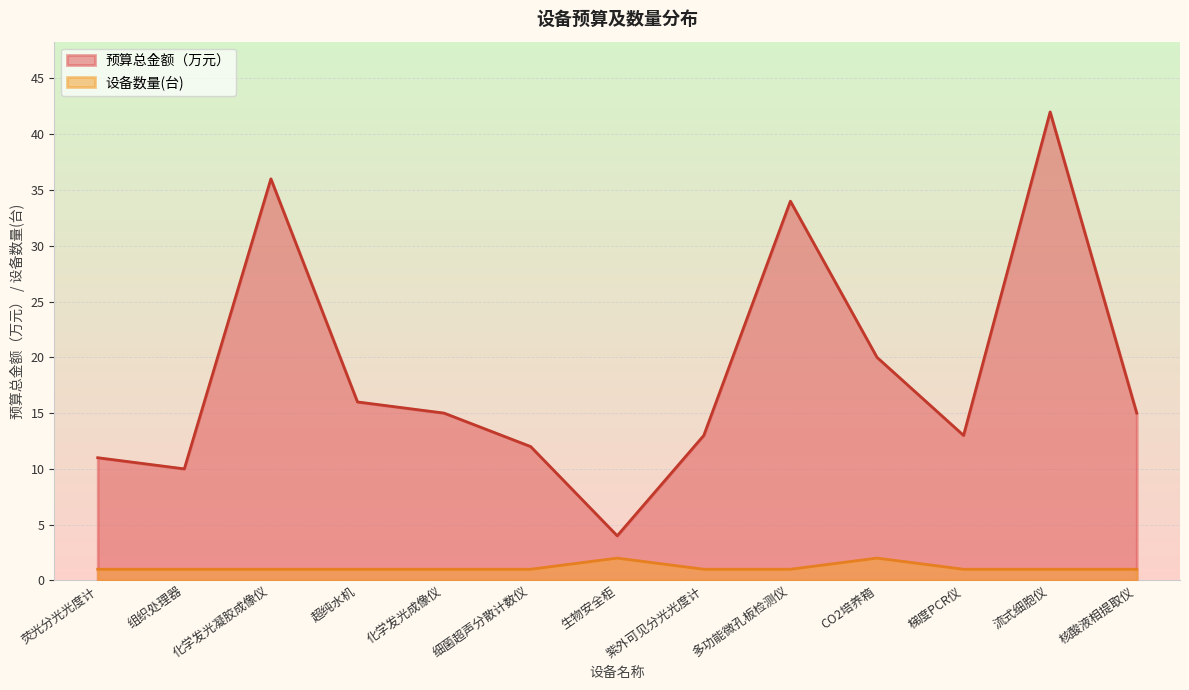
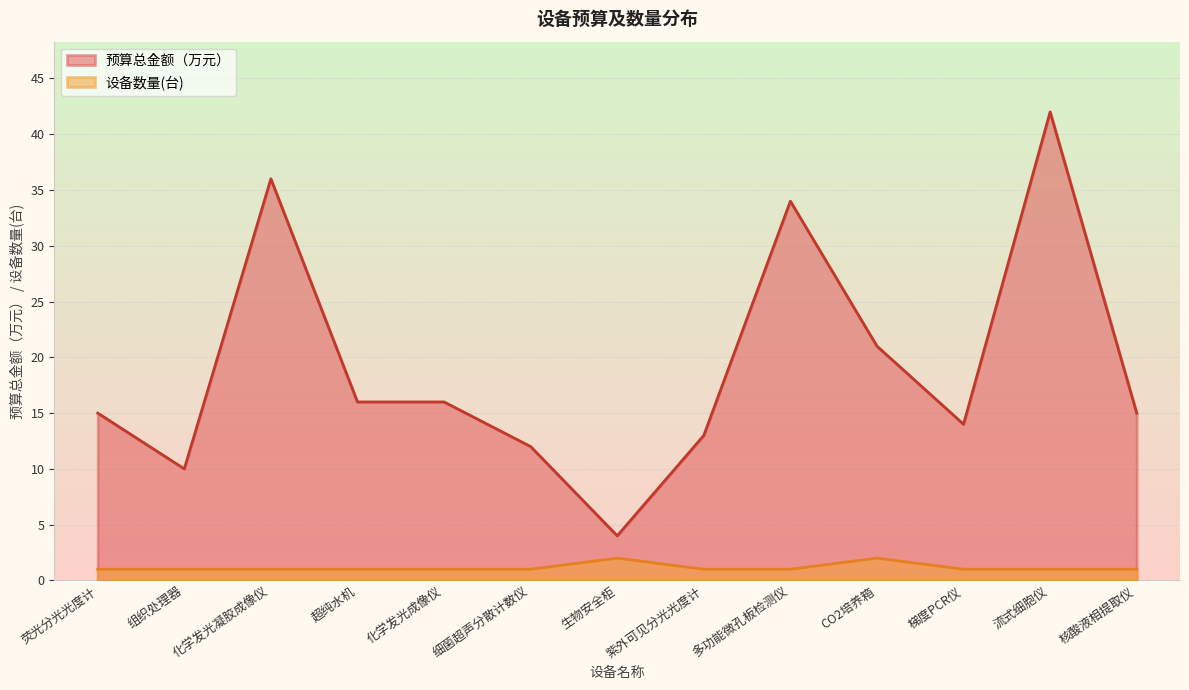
预算总金额（万元）, 荧光分光光度计: 11 -> 15
预算总金额（万元）, 化学发光成像仪: 15 -> 16
预算总金额（万元）, CO2培养箱: 20 -> 21
预算总金额（万元）, 梯度PCR仪: 13 -> 14
